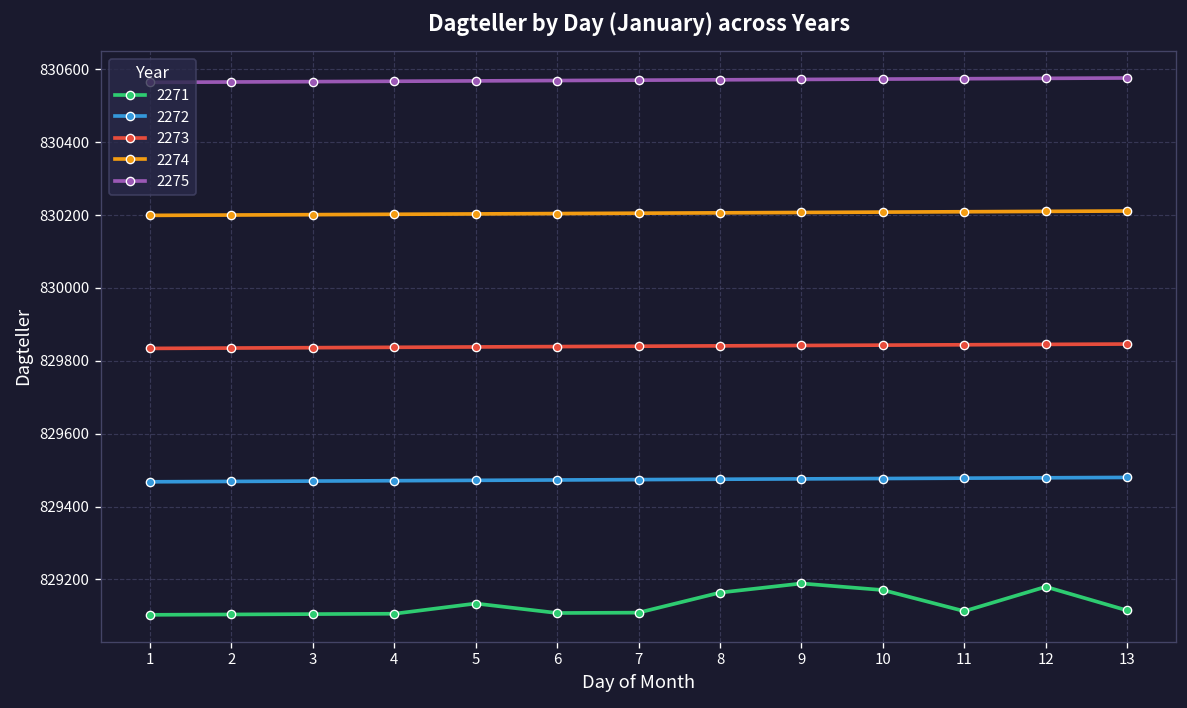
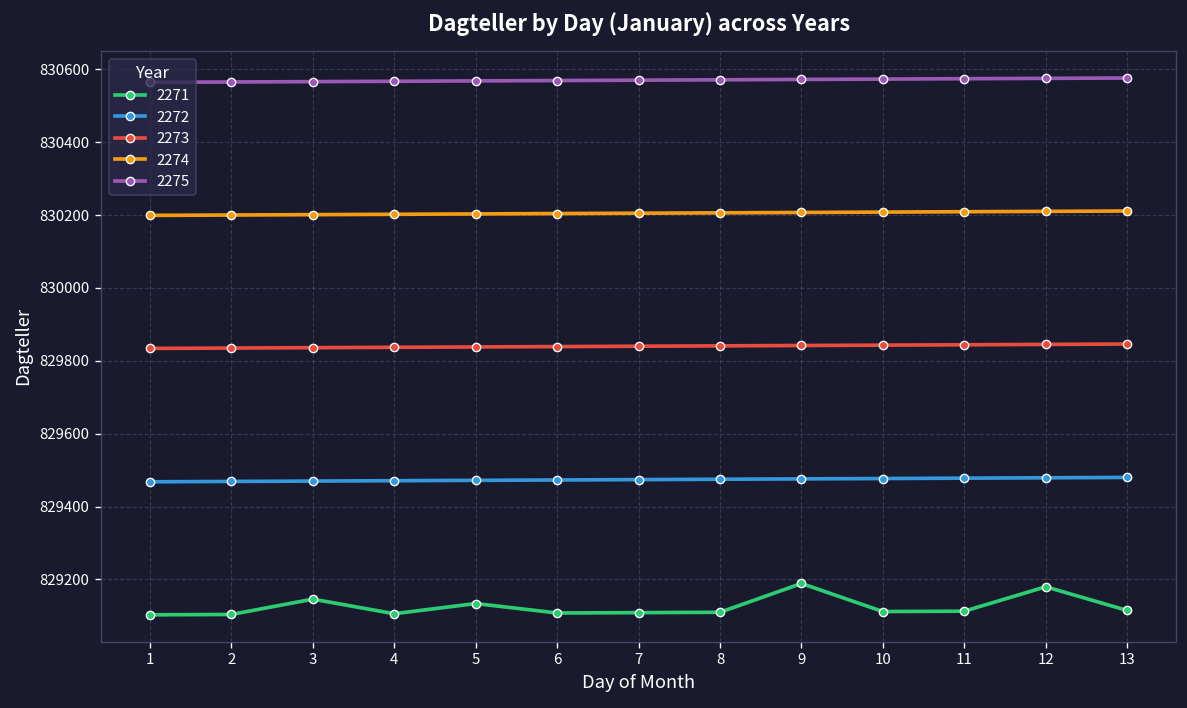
2271, 3: 829110 -> 829150
2271, 8: 829160 -> 829110
2271, 10: 829170 -> 829110
